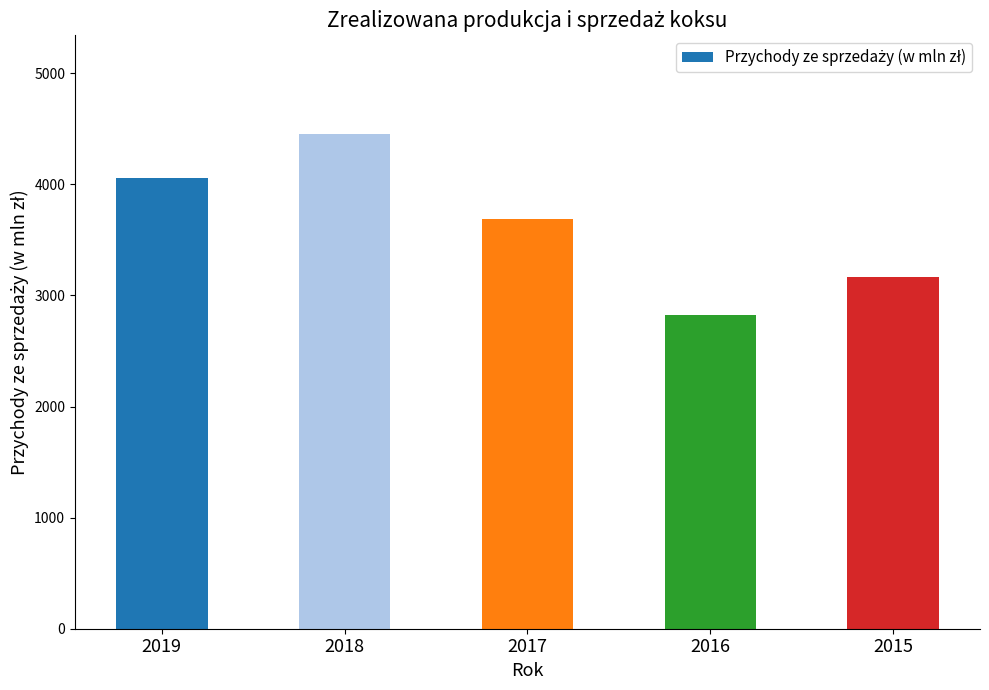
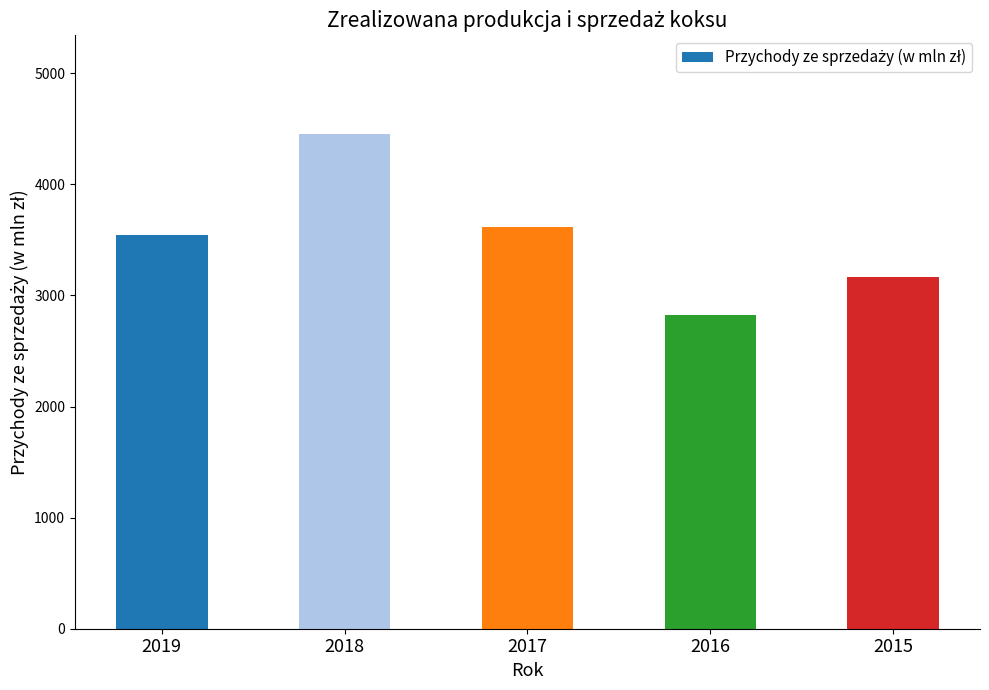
2019: 4060 -> 3550
2017: 3690 -> 3610
